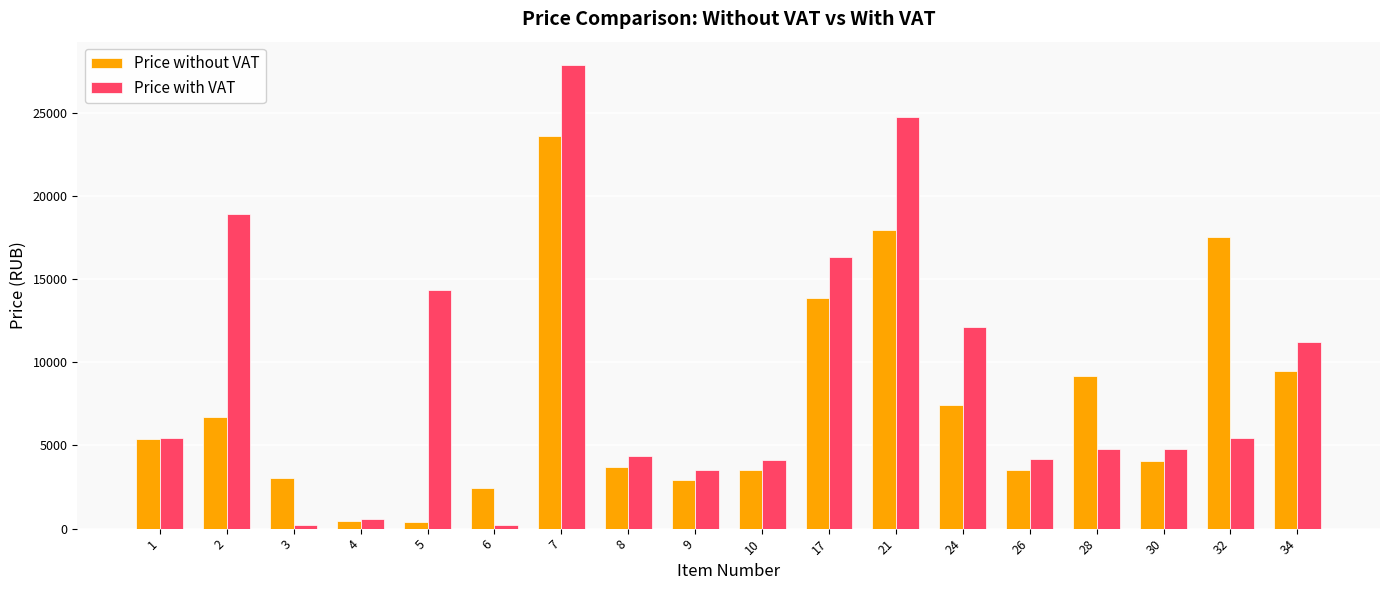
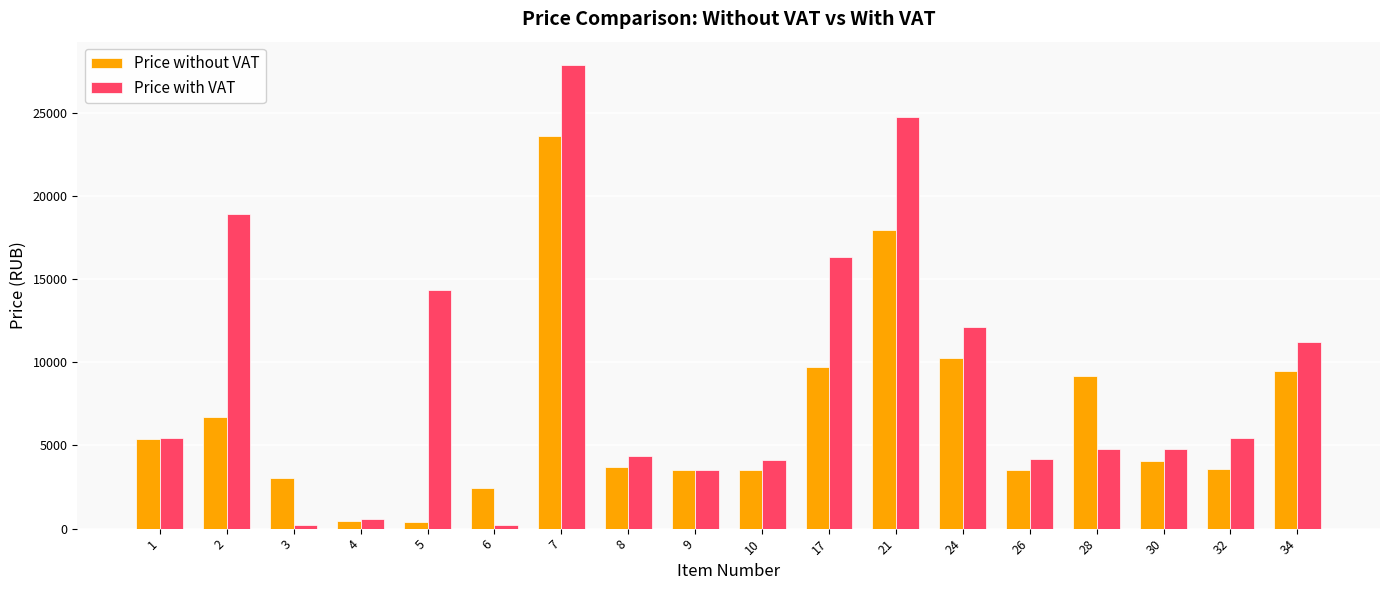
Price without VAT, 9: 2900 -> 3500
Price without VAT, 17: 13900 -> 9700
Price without VAT, 24: 7400 -> 10300
Price without VAT, 32: 17500 -> 3600
